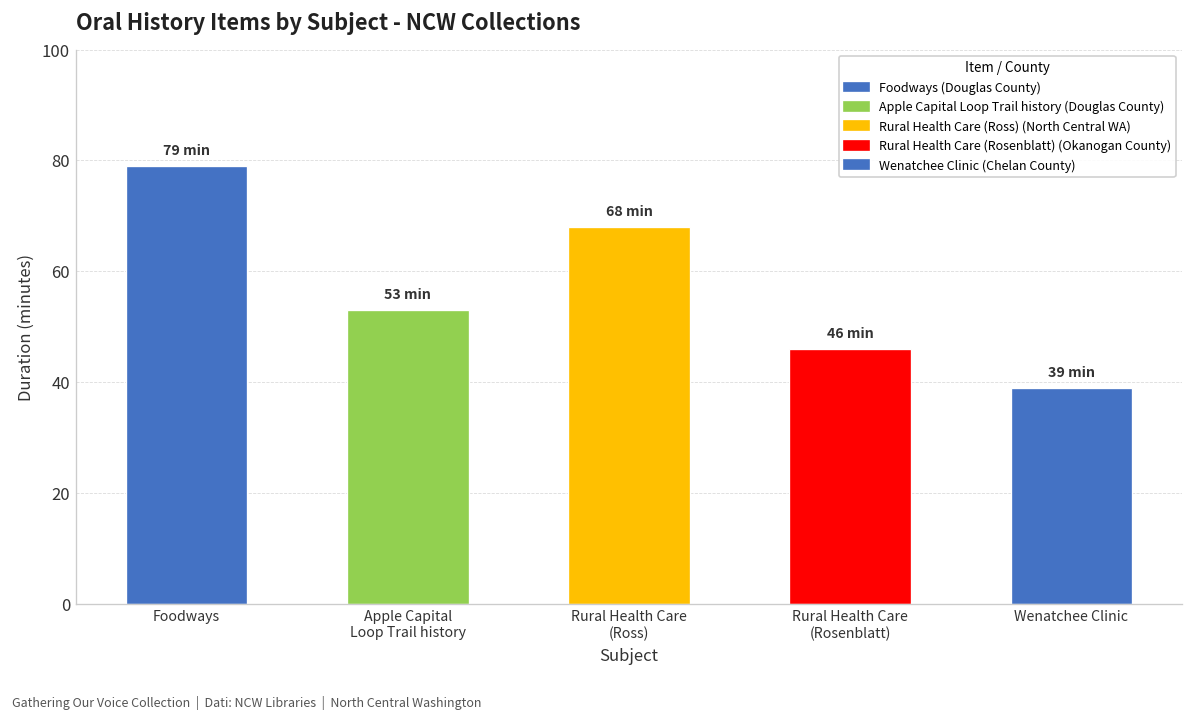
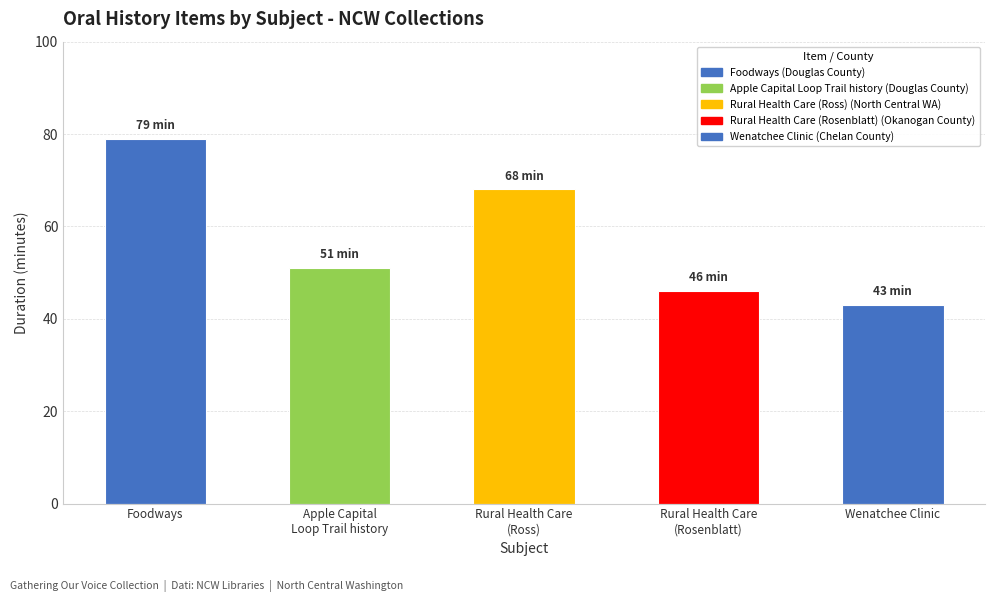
Apple Capital Loop Trail history: 53 -> 51
Wenatchee Clinic: 39 -> 43
